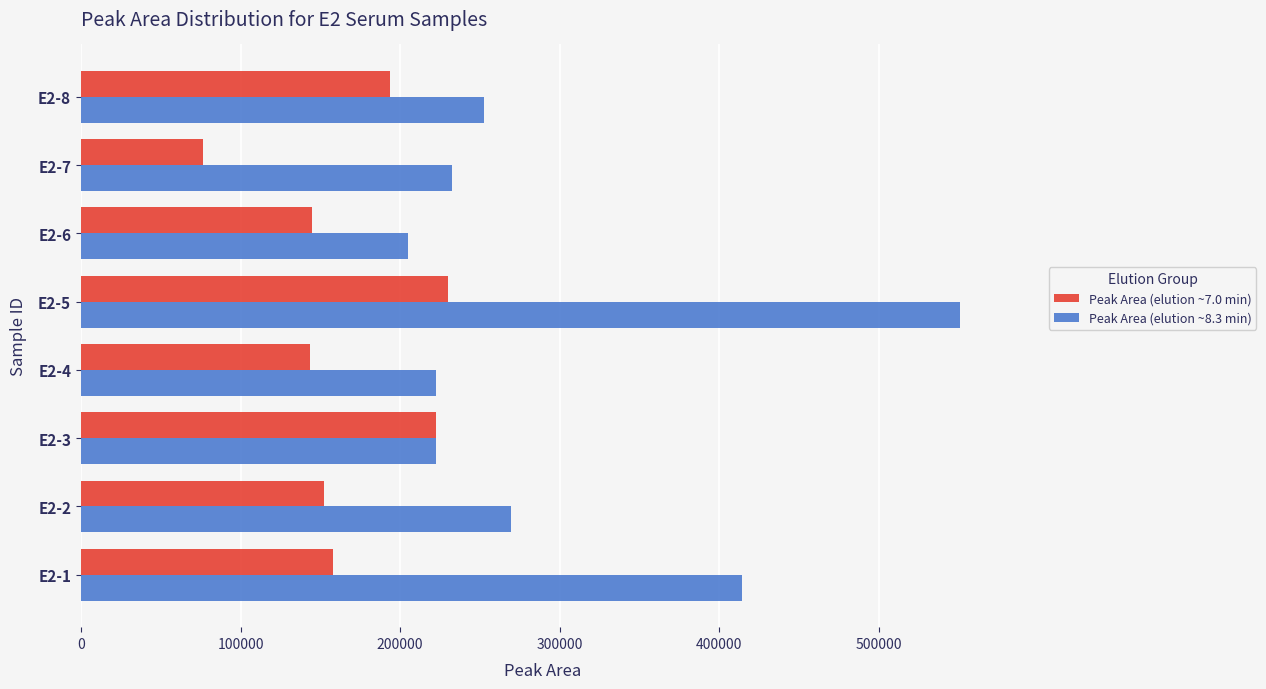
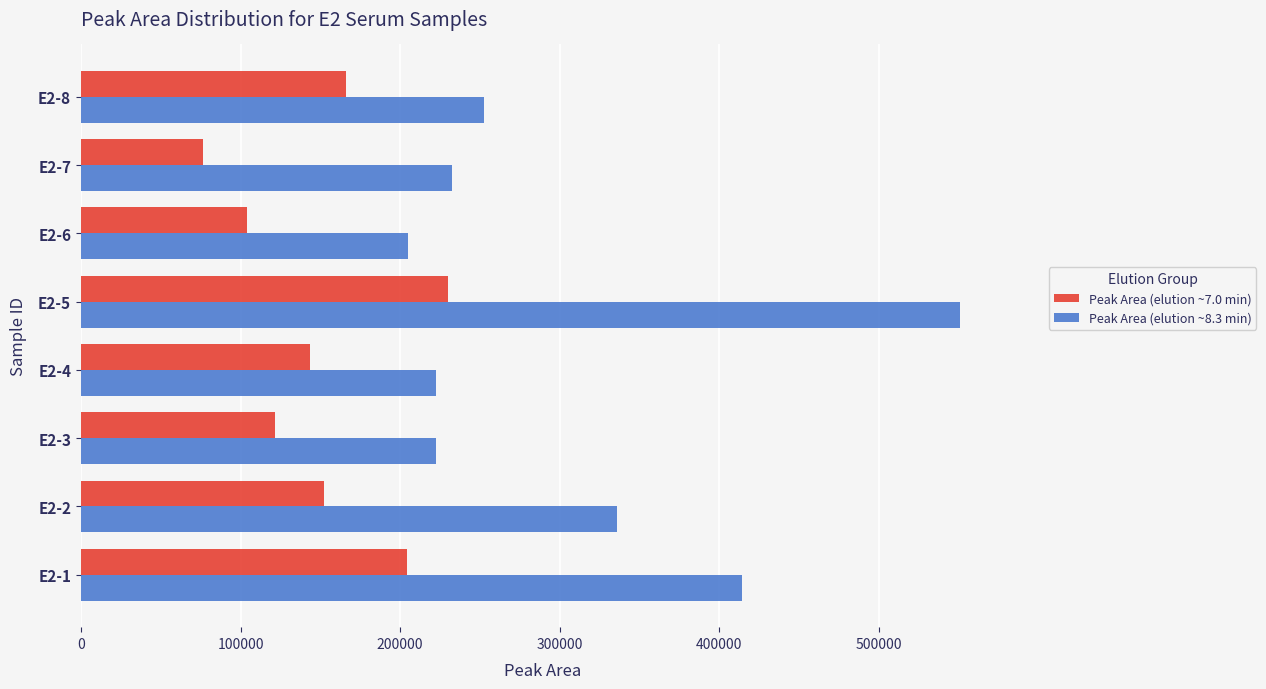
Peak Area (elution ~7.0 min), E2-8: 193000 -> 166000
Peak Area (elution ~7.0 min), E2-6: 145000 -> 104000
Peak Area (elution ~7.0 min), E2-3: 222000 -> 121000
Peak Area (elution ~8.3 min), E2-2: 270000 -> 336000
Peak Area (elution ~7.0 min), E2-1: 158000 -> 204000
